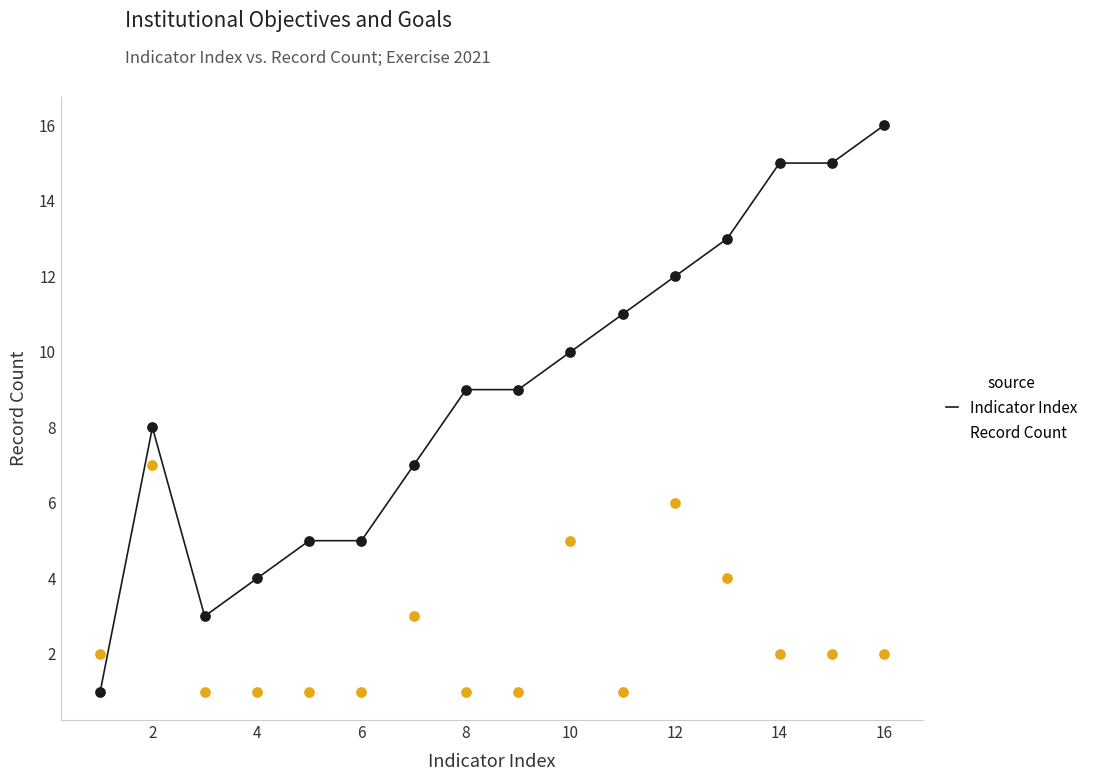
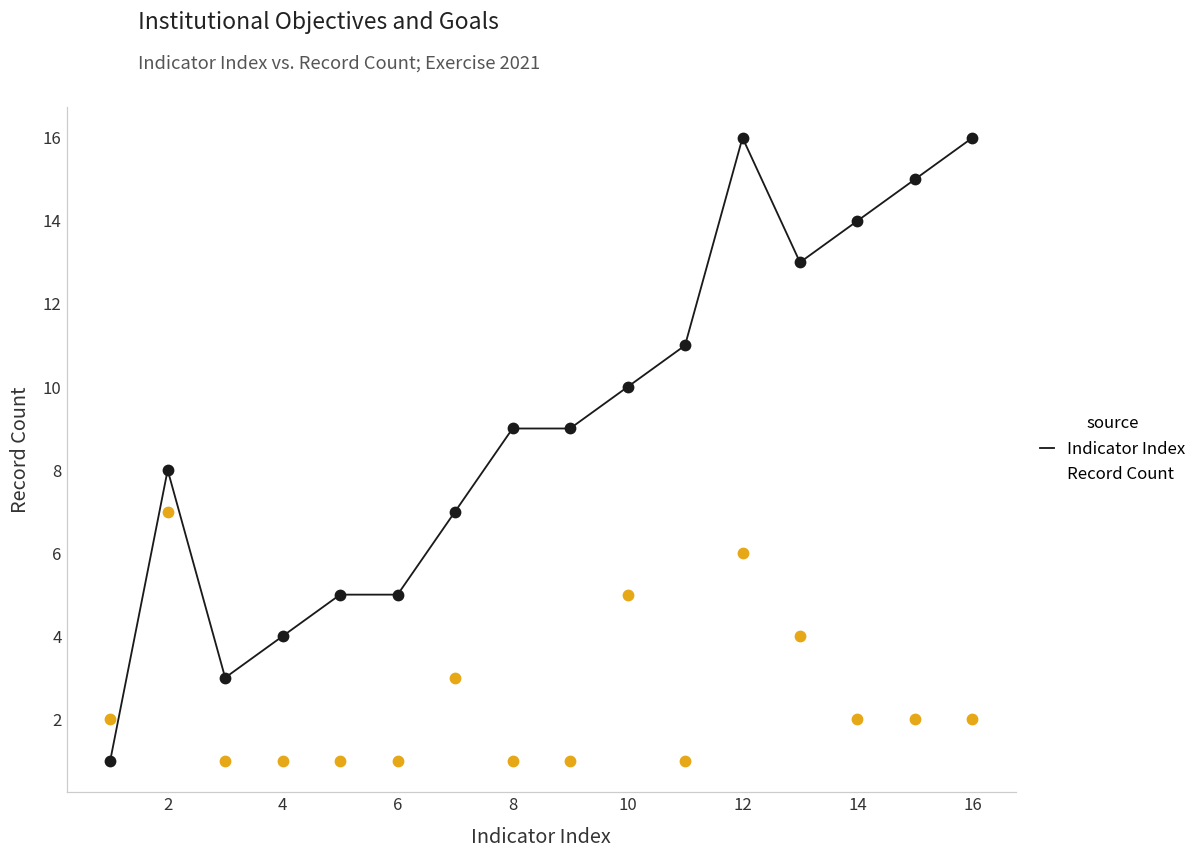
Indicator Index, 12: 12 -> 16
Indicator Index, 14: 15 -> 14
